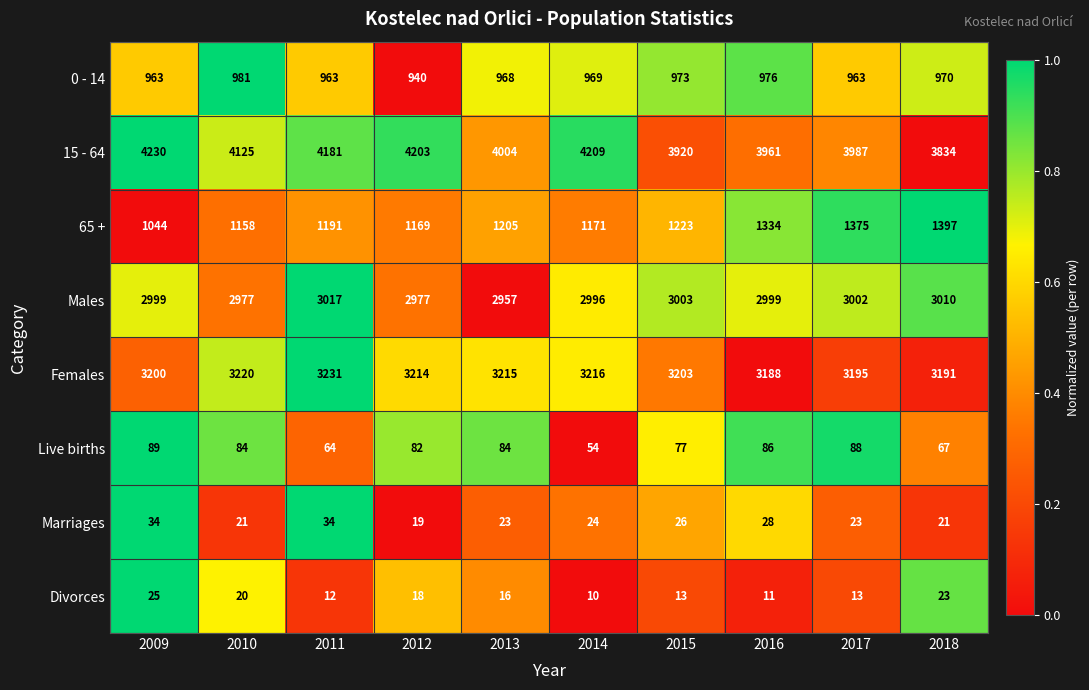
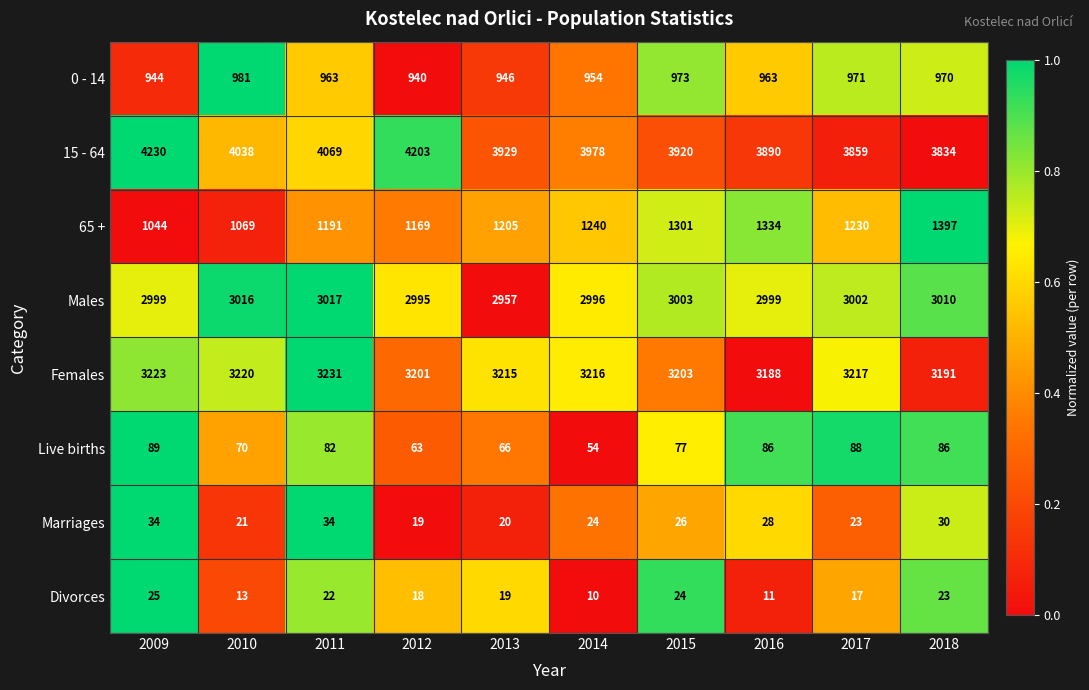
0 - 14, 2009: 963 -> 944
0 - 14, 2013: 968 -> 946
0 - 14, 2014: 969 -> 954
0 - 14, 2016: 976 -> 963
0 - 14, 2017: 963 -> 971
15 - 64, 2010: 4125 -> 4038
15 - 64, 2011: 4181 -> 4069
15 - 64, 2013: 4004 -> 3929
15 - 64, 2014: 4209 -> 3978
15 - 64, 2016: 3961 -> 3890
15 - 64, 2017: 3987 -> 3859
65 +, 2010: 1158 -> 1069
65 +, 2014: 1171 -> 1240
65 +, 2015: 1223 -> 1301
65 +, 2017: 1375 -> 1230
Males, 2010: 2977 -> 3016
Males, 2012: 2977 -> 2995
Females, 2009: 3200 -> 3223
Females, 2012: 3214 -> 3201
Females, 2017: 3195 -> 3217
Live births, 2010: 84 -> 70
Live births, 2011: 64 -> 82
Live births, 2012: 82 -> 63
Live births, 2013: 84 -> 66
Live births, 2018: 67 -> 86
Marriages, 2013: 23 -> 20
Marriages, 2018: 21 -> 30
Divorces, 2010: 20 -> 13
Divorces, 2011: 12 -> 22
Divorces, 2013: 16 -> 19
Divorces, 2015: 13 -> 24
Divorces, 2017: 13 -> 17
